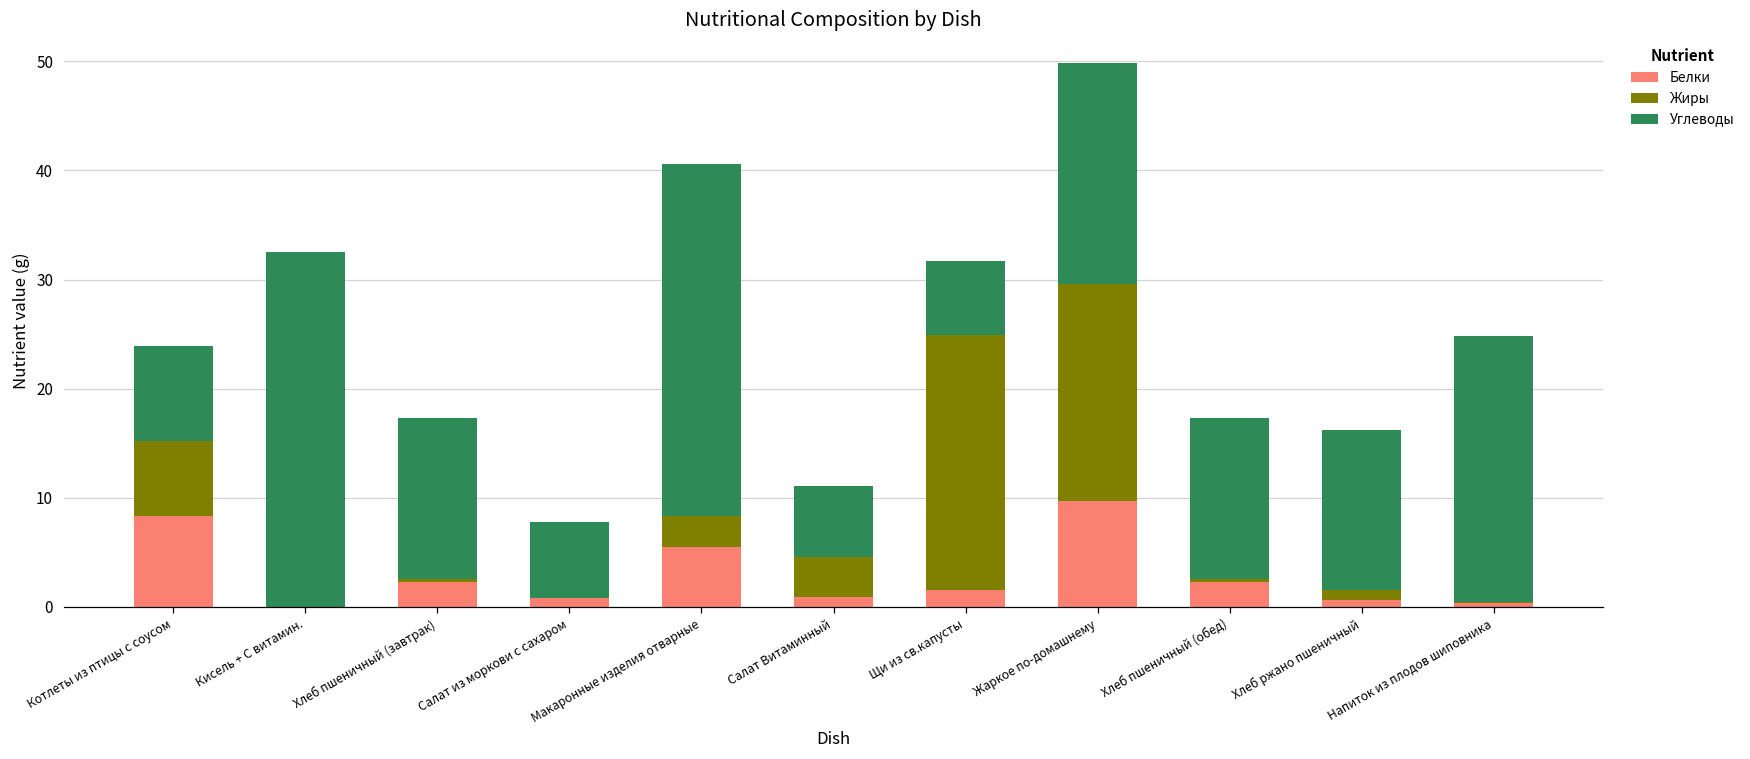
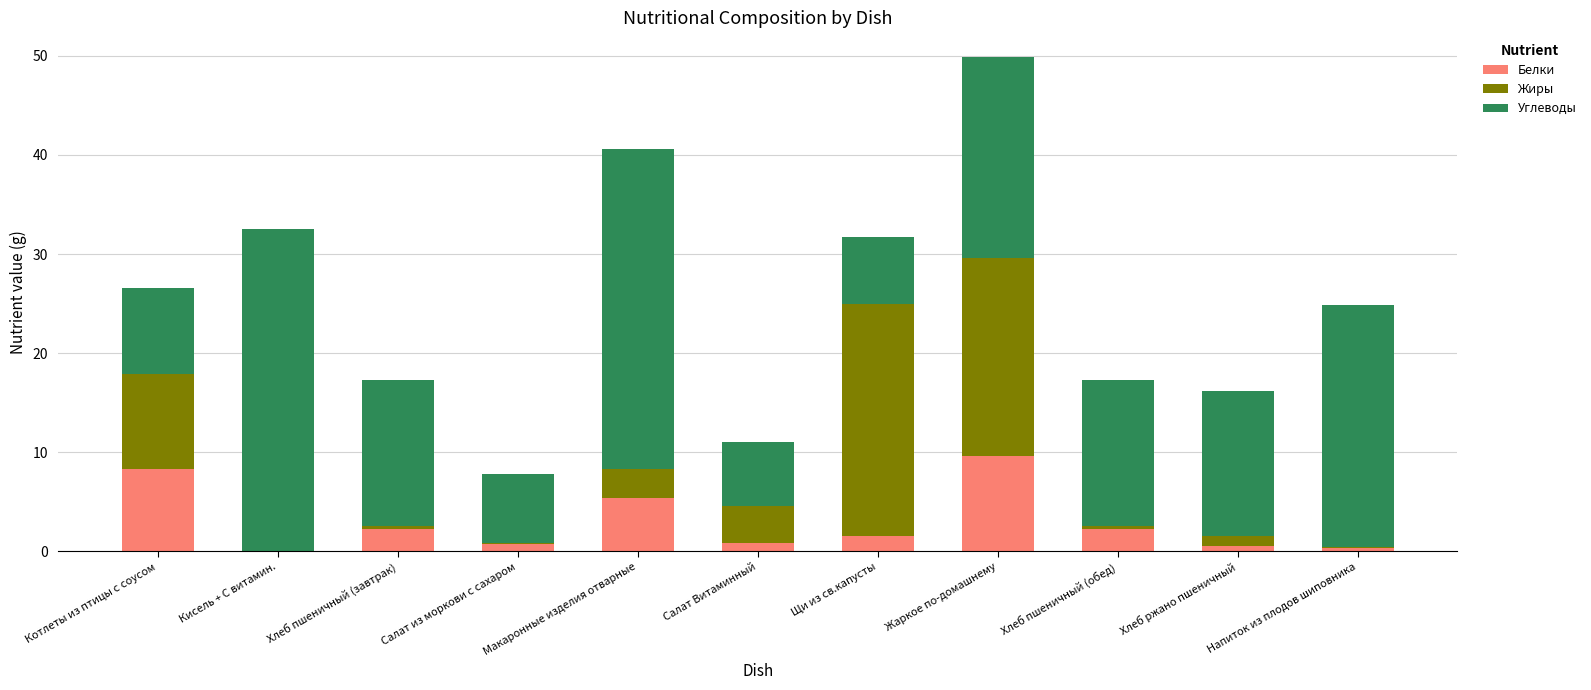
Жиры, Котлеты из птицы с соусом: 7 -> 10
